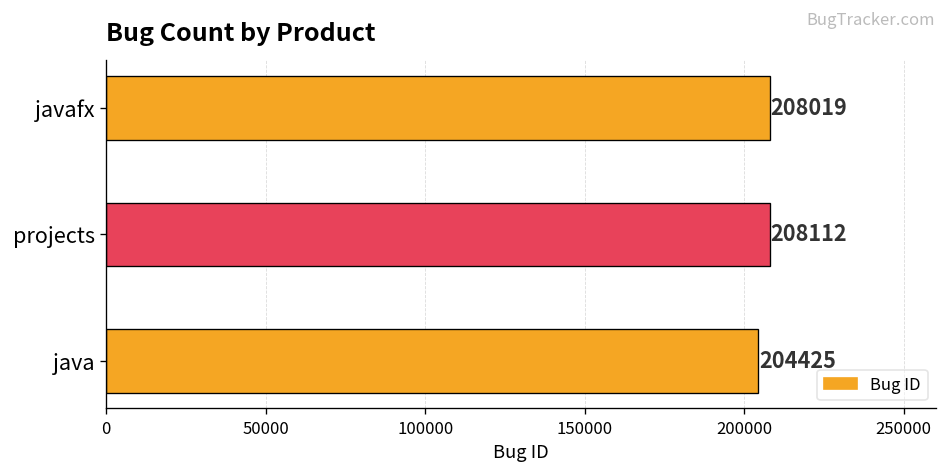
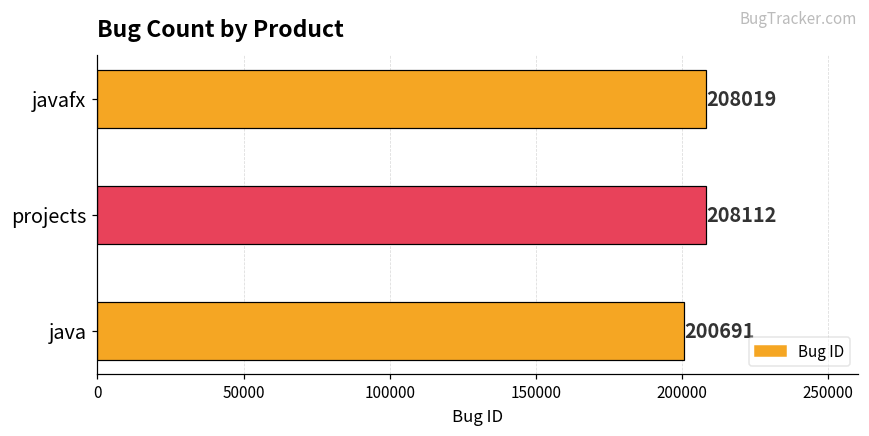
java: 204425 -> 200691
